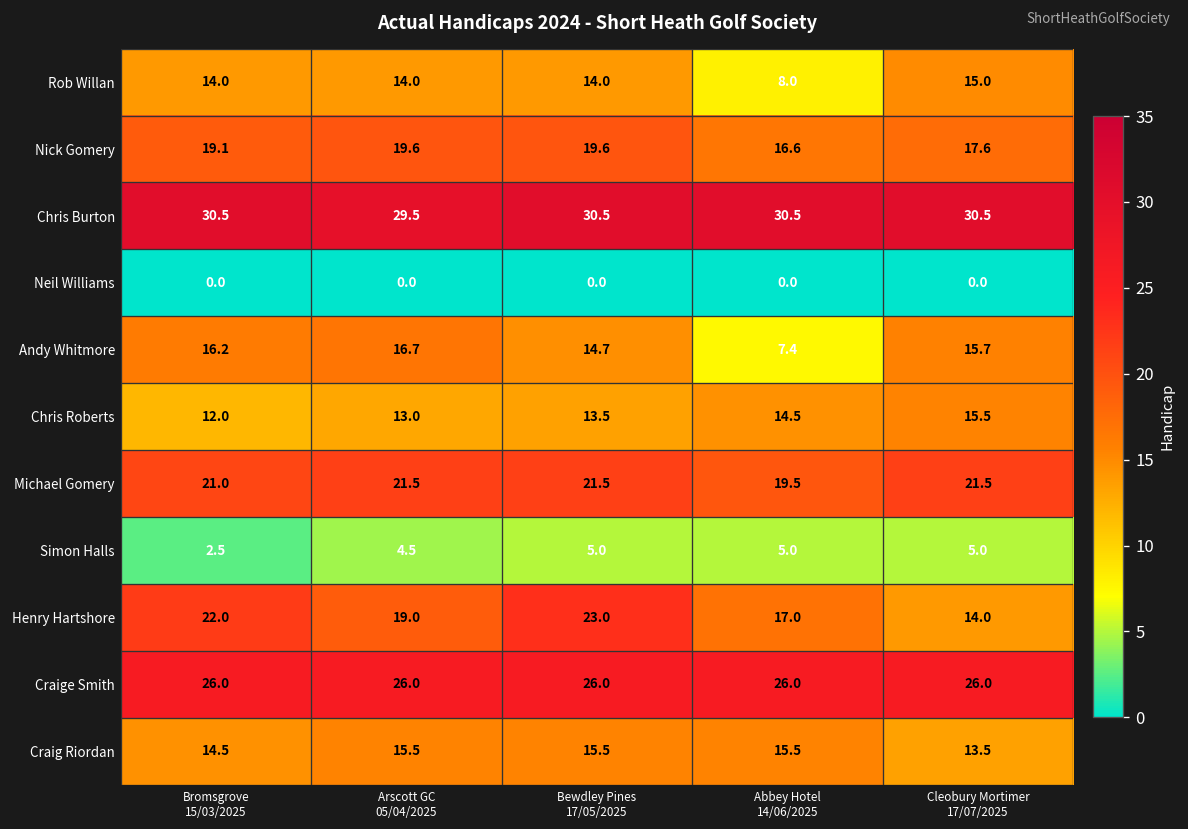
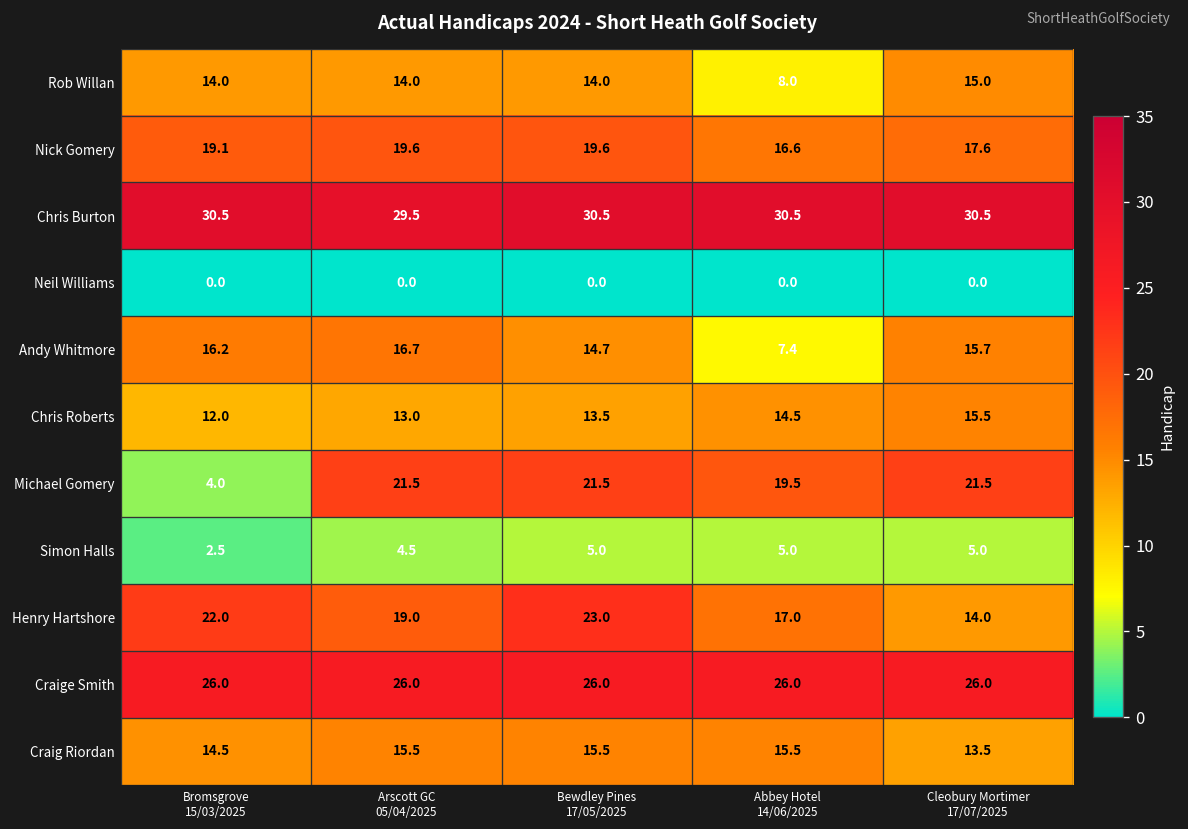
Michael Gomery, Bromsgrove 15/03/2025: 21.0 -> 4.0
